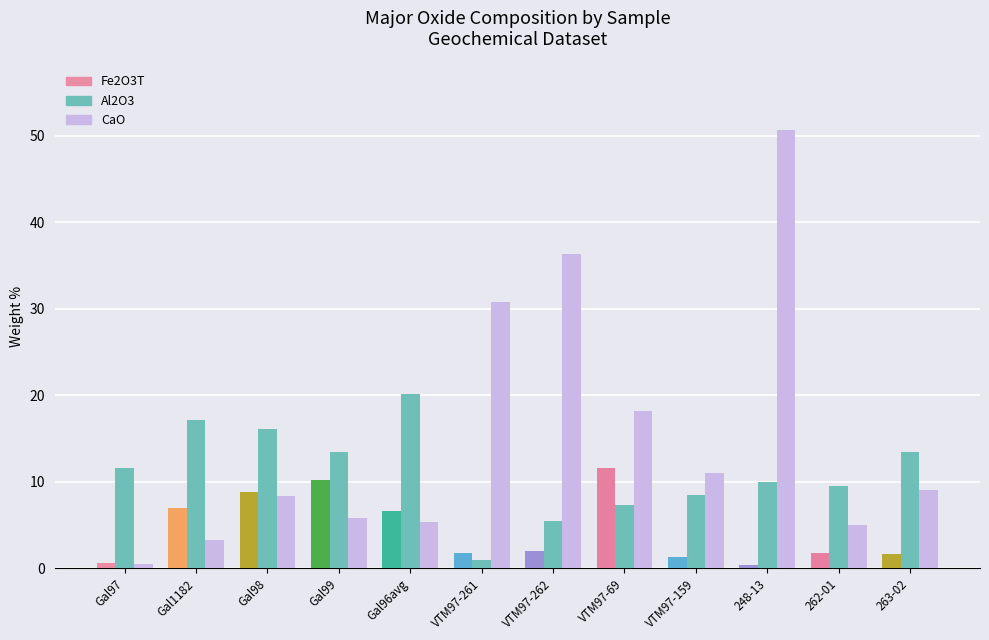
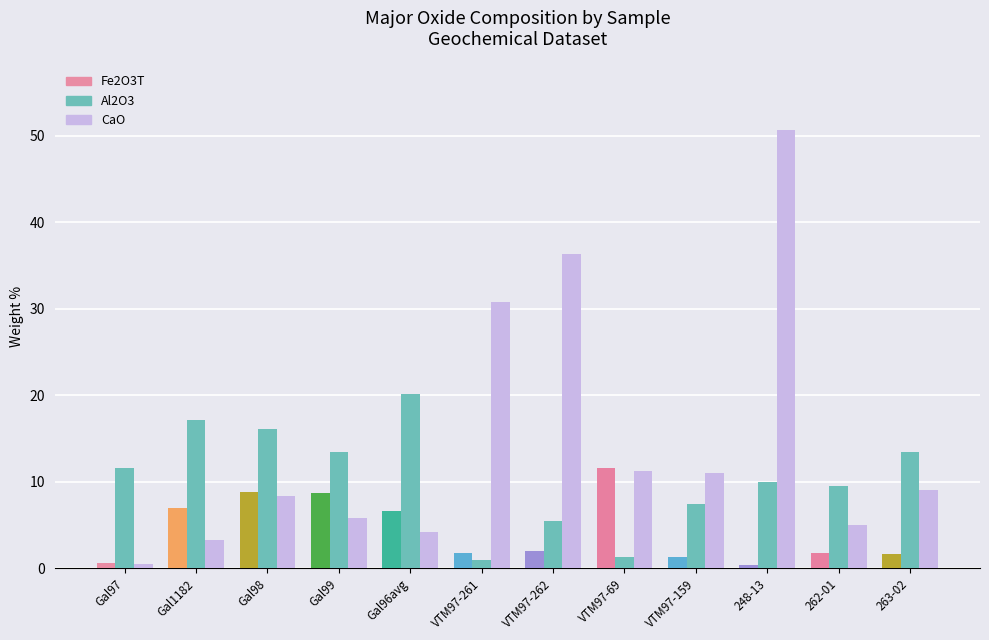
Fe2O3T, Gal99: 10 -> 9
CaO, Gal96avg: 5 -> 4
Al2O3, VTM97-69: 7 -> 1
CaO, VTM97-69: 18 -> 11
Al2O3, VTM97-159: 8 -> 7
